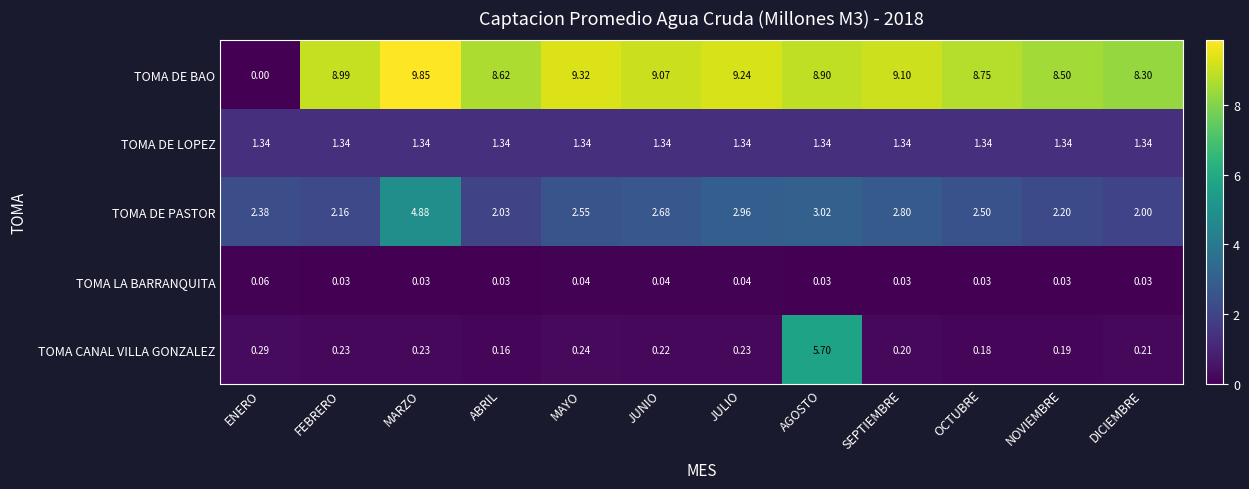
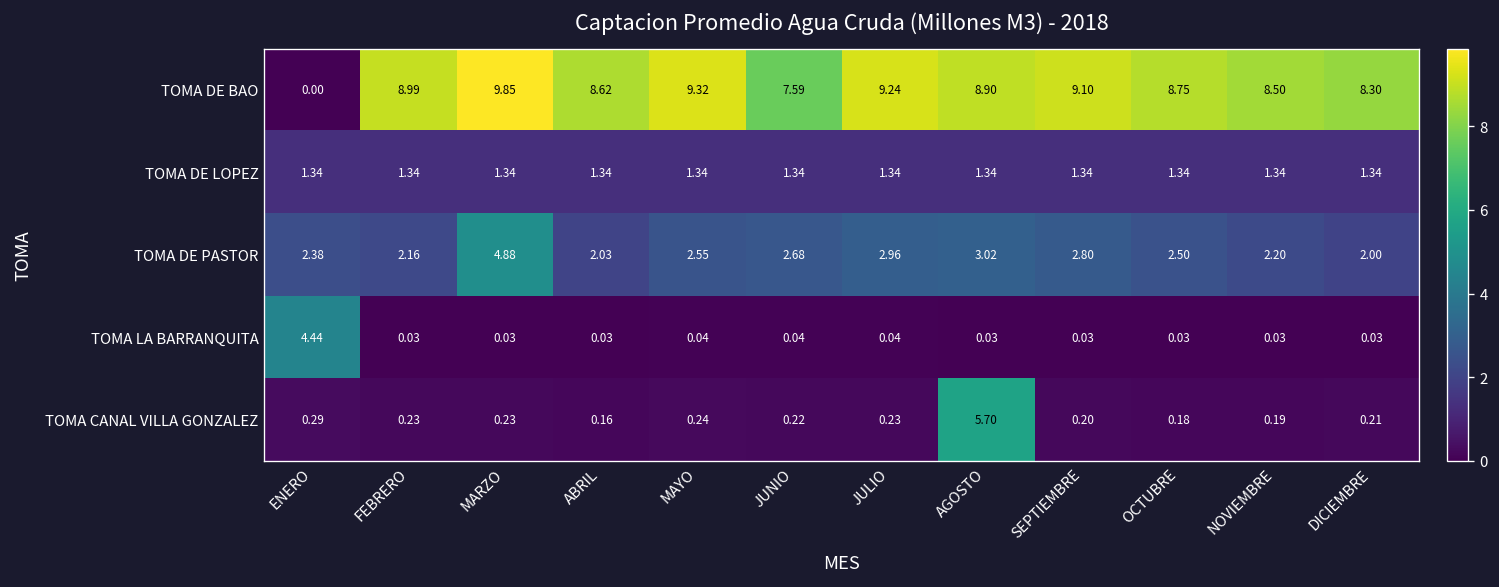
TOMA DE BAO, JUNIO: 9.07 -> 7.59
TOMA LA BARRANQUITA, ENERO: 0.06 -> 4.44
